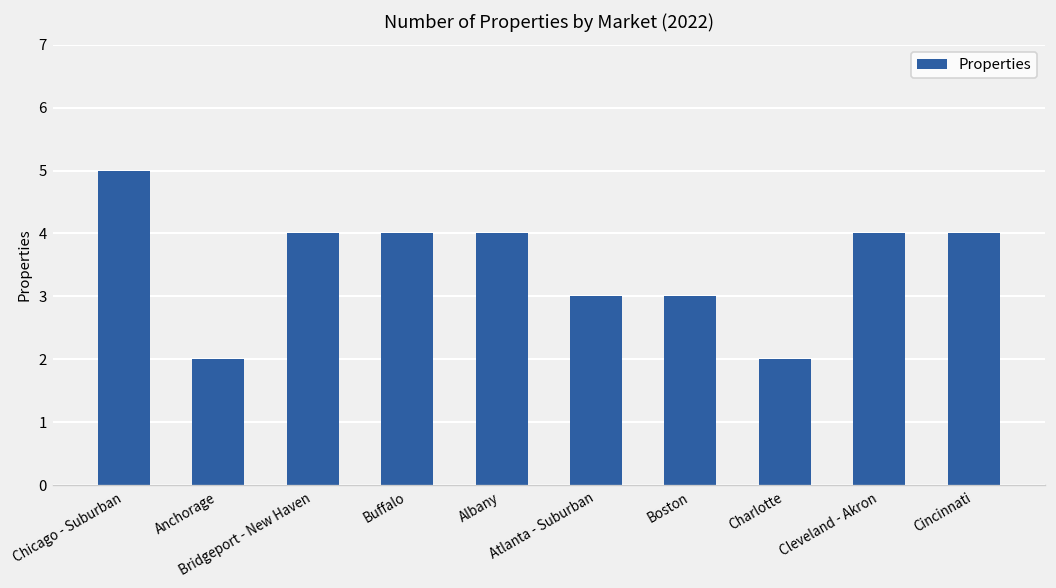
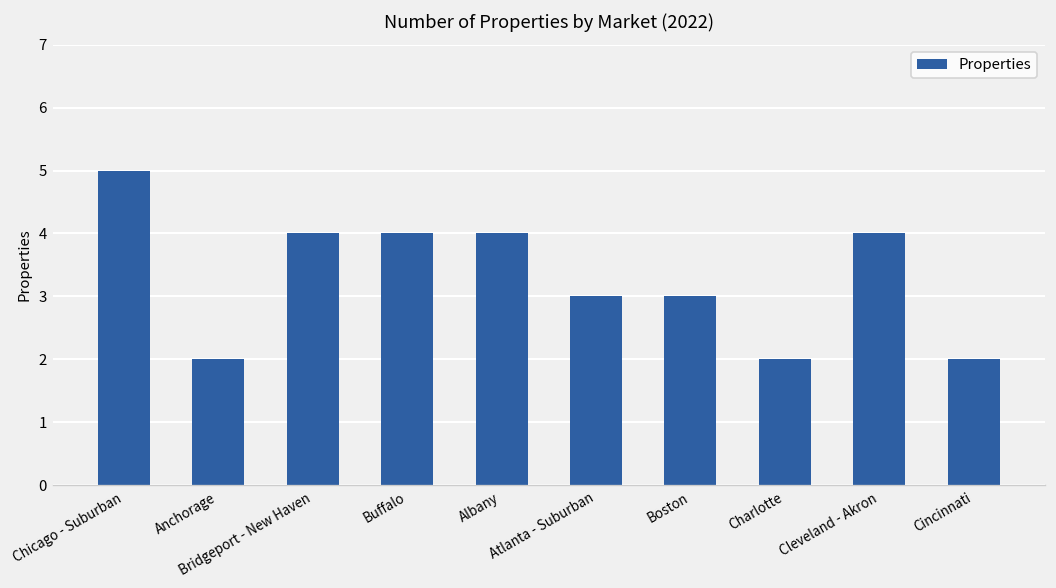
Cincinnati: 4 -> 2
